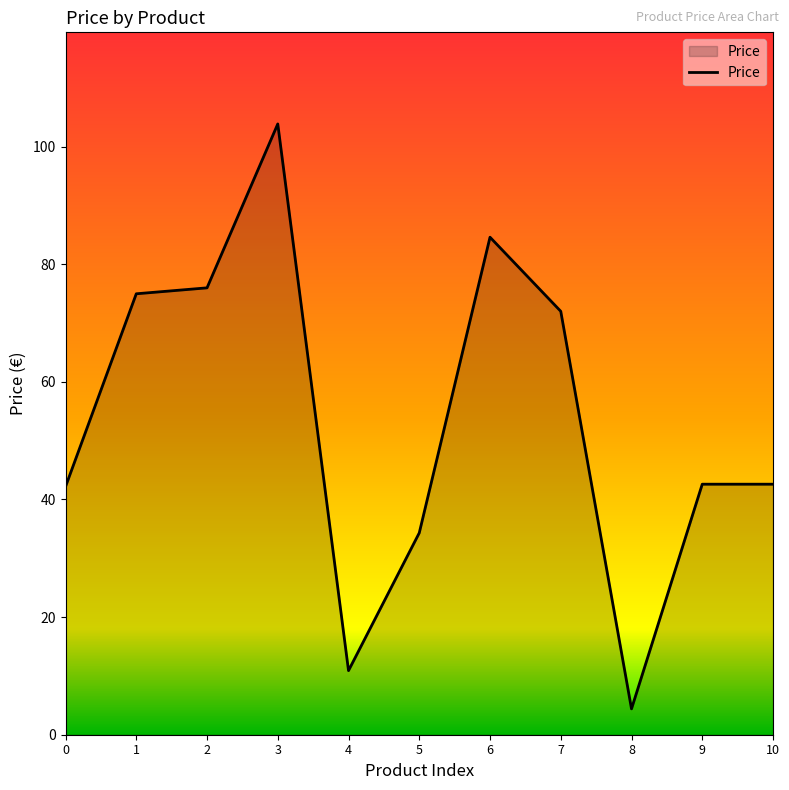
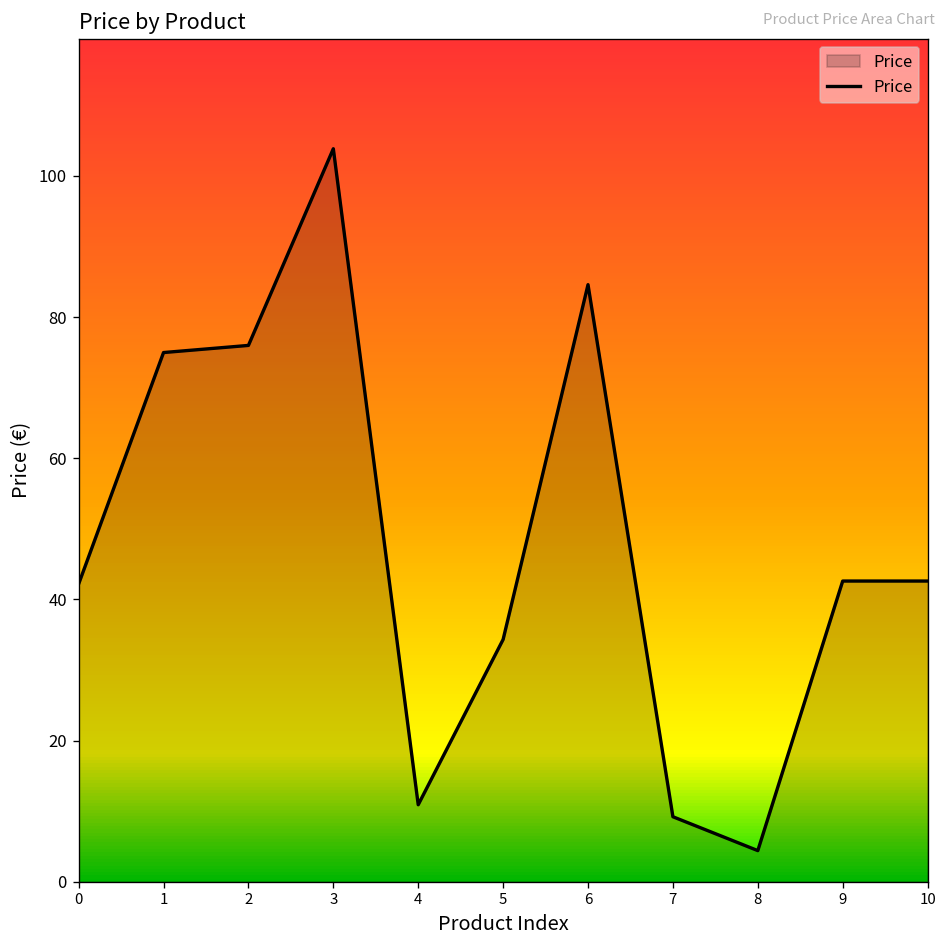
7: 72 -> 9
